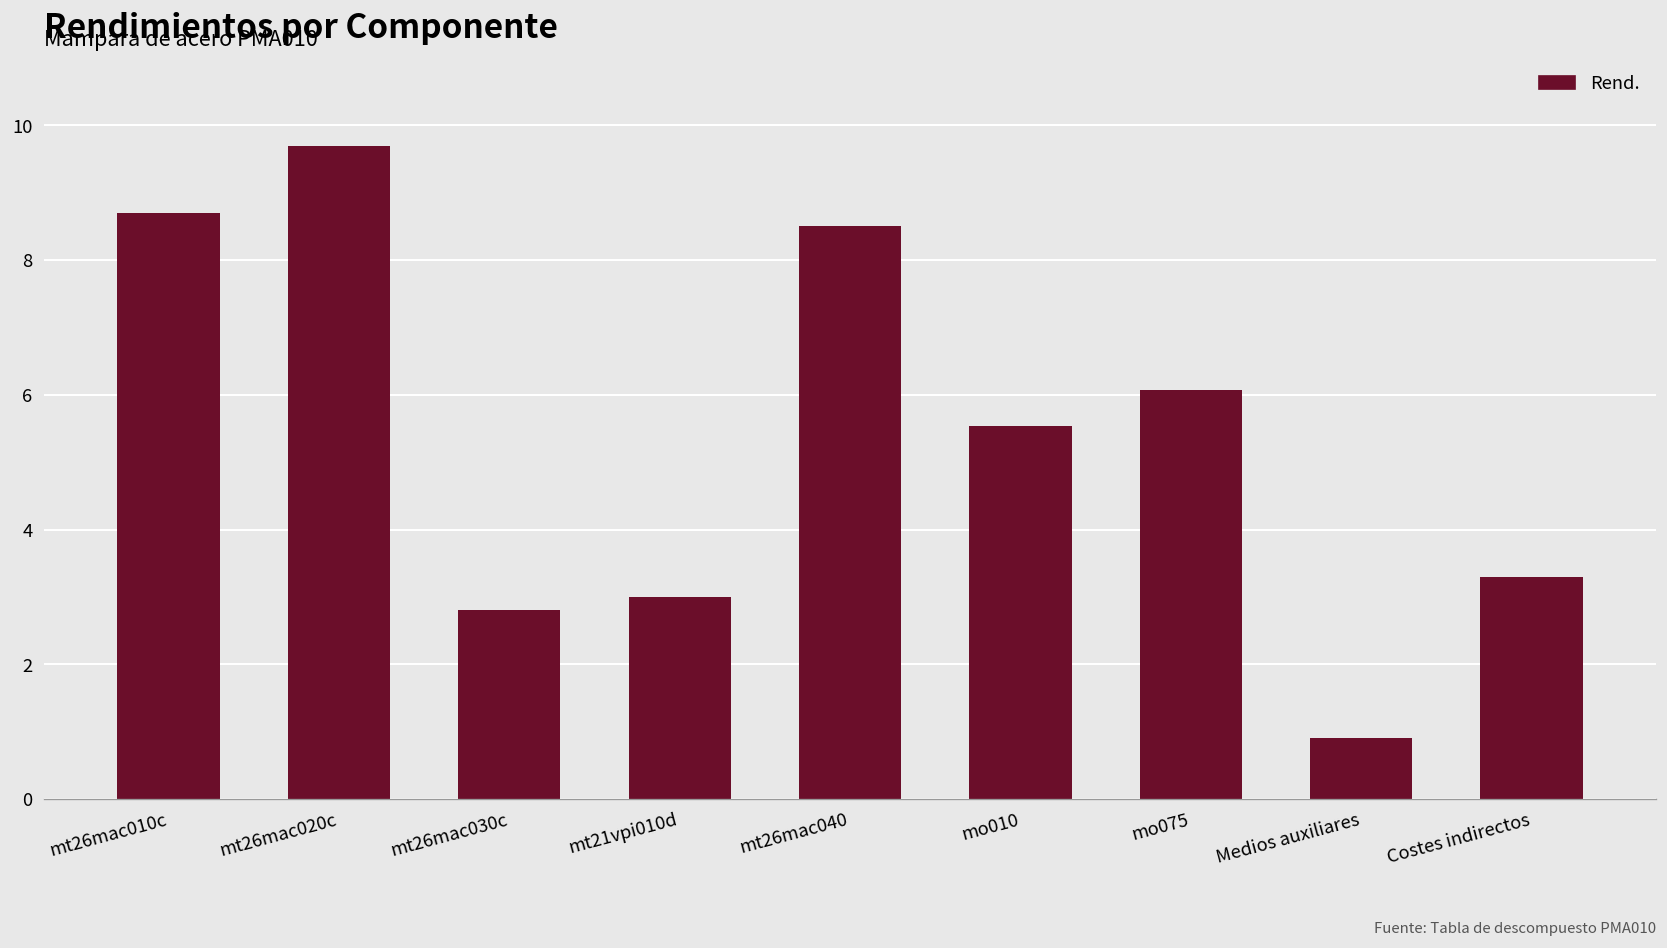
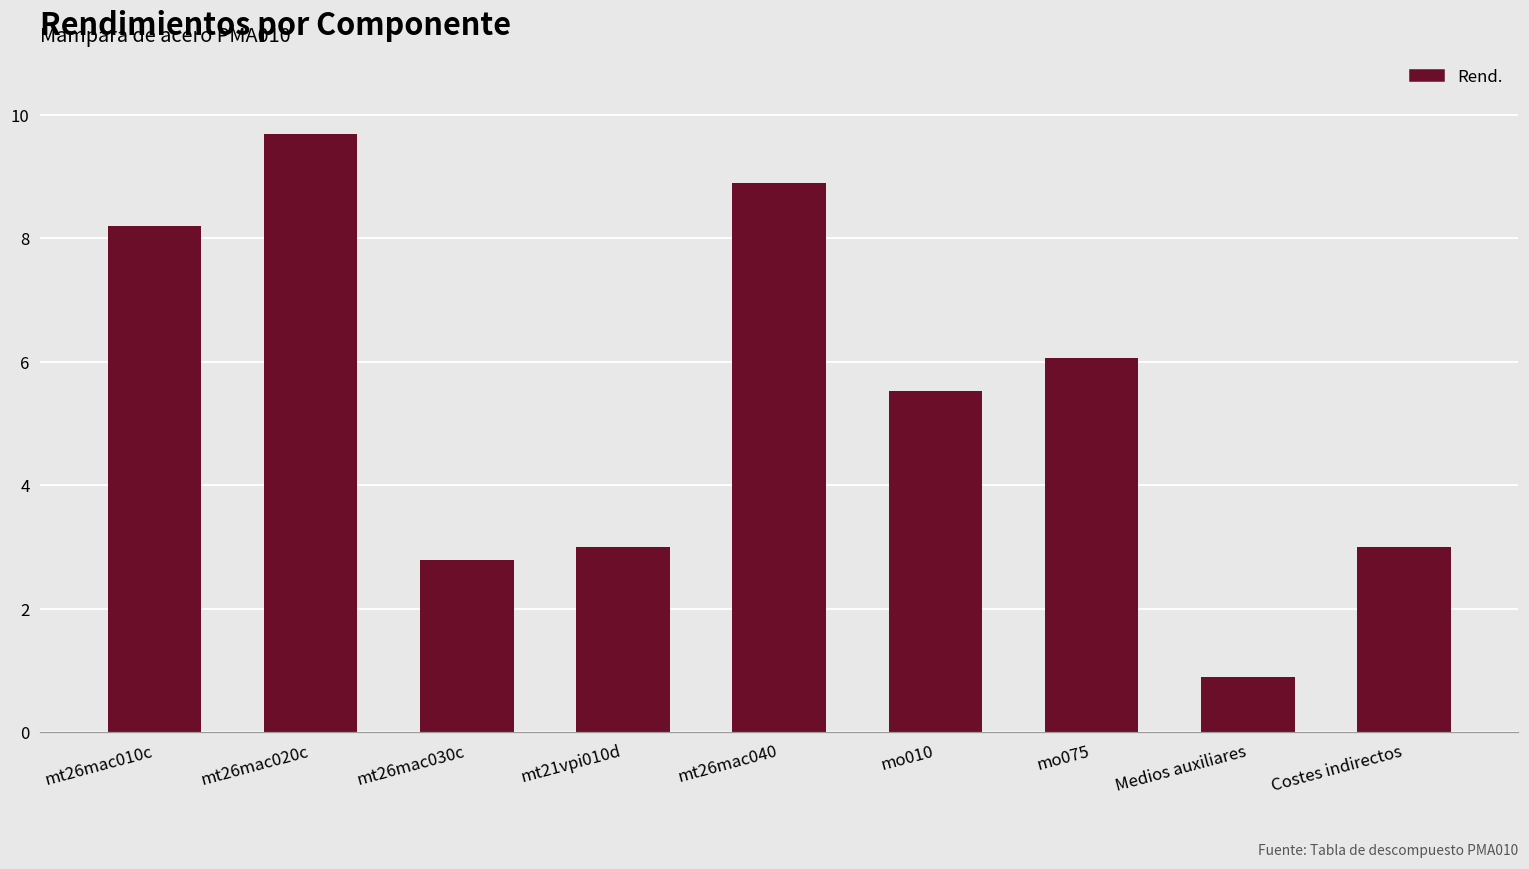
mt26mac010c: 8.7 -> 8.2
mt26mac040: 8.5 -> 8.9
Costes indirectos: 3.3 -> 3.0
